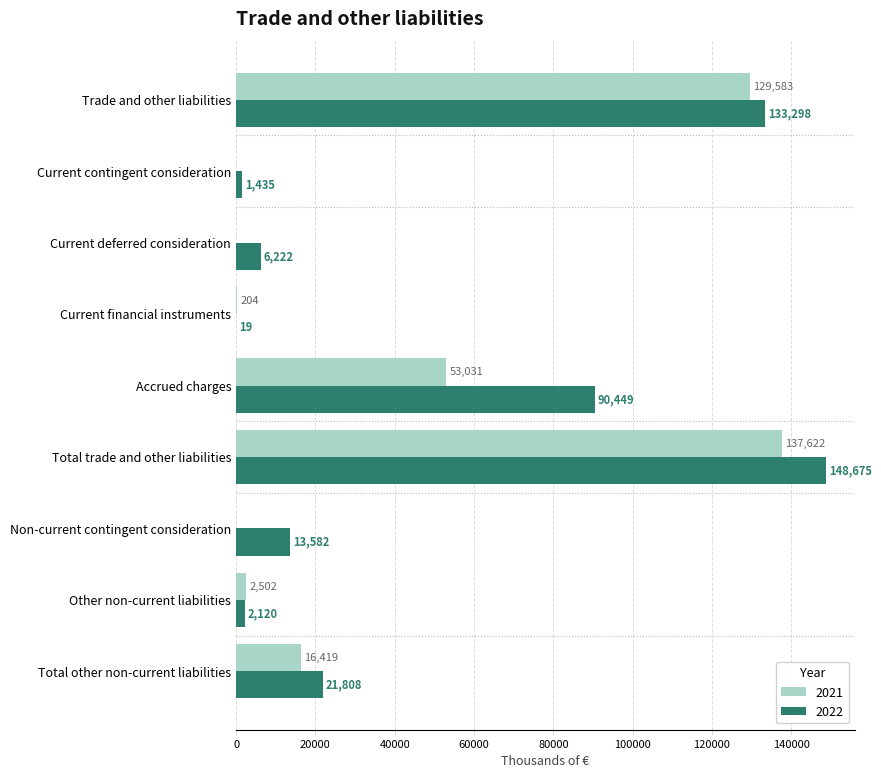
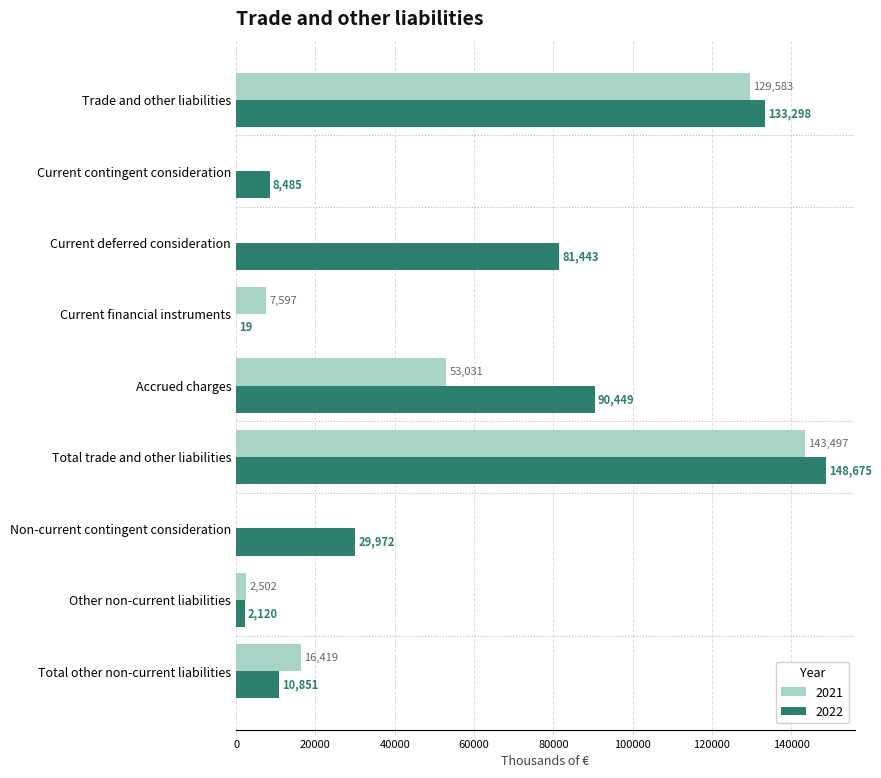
2022, Current contingent consideration: 1,435 -> 8,485
2022, Current deferred consideration: 6,222 -> 81,443
2021, Current financial instruments: 204 -> 7,597
2021, Total trade and other liabilities: 137,622 -> 143,497
2022, Non-current contingent consideration: 13,582 -> 29,972
2022, Total other non-current liabilities: 21,808 -> 10,851
